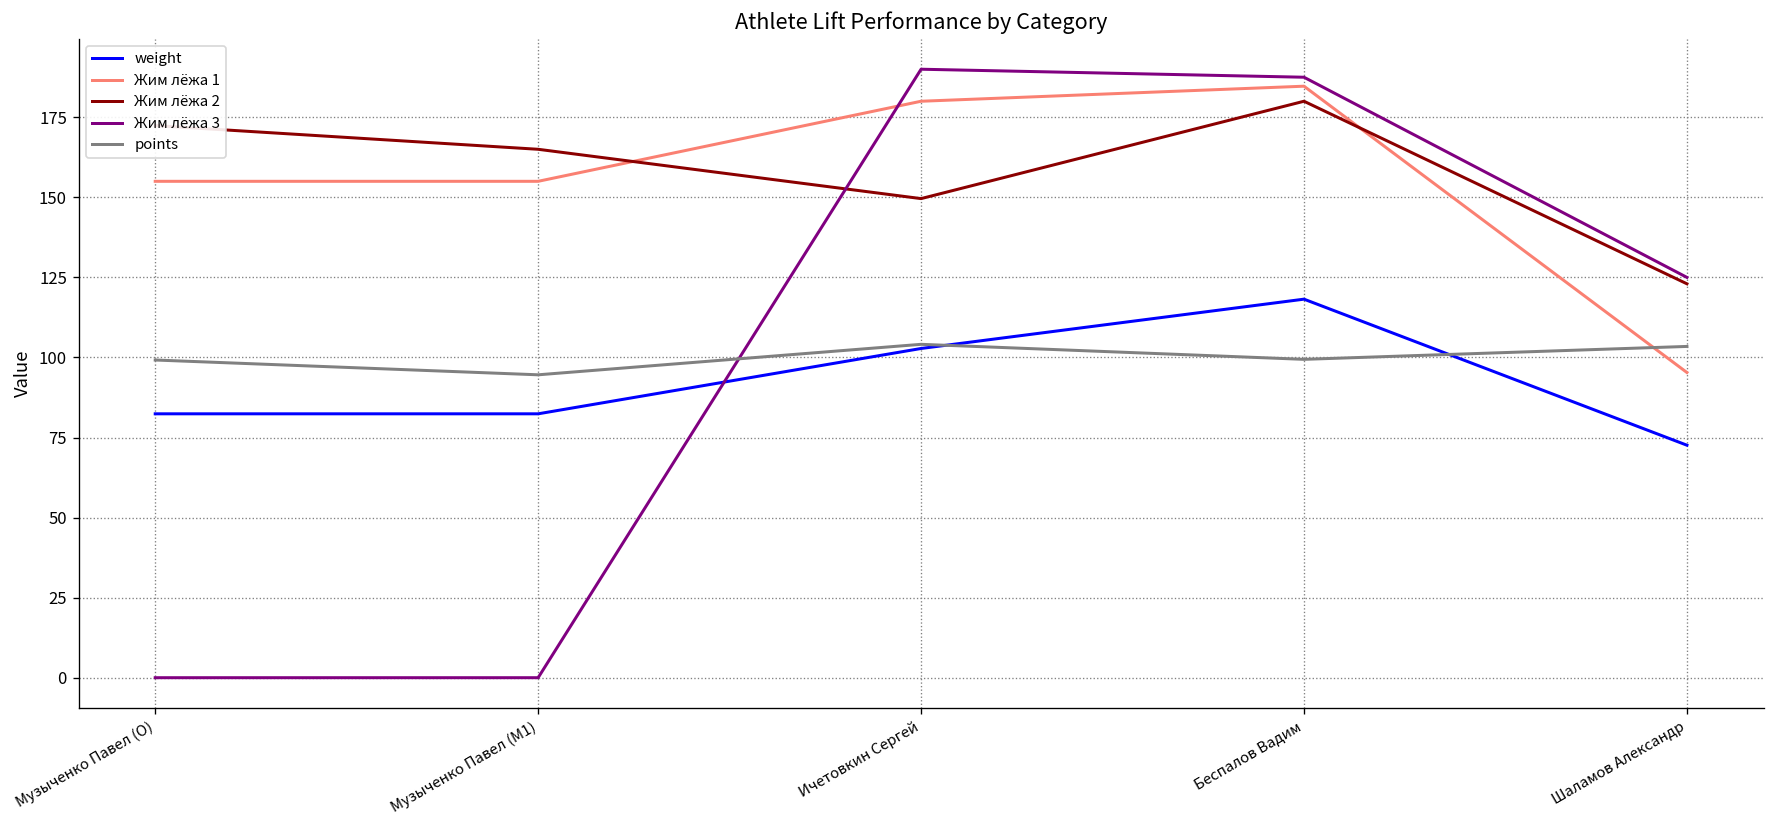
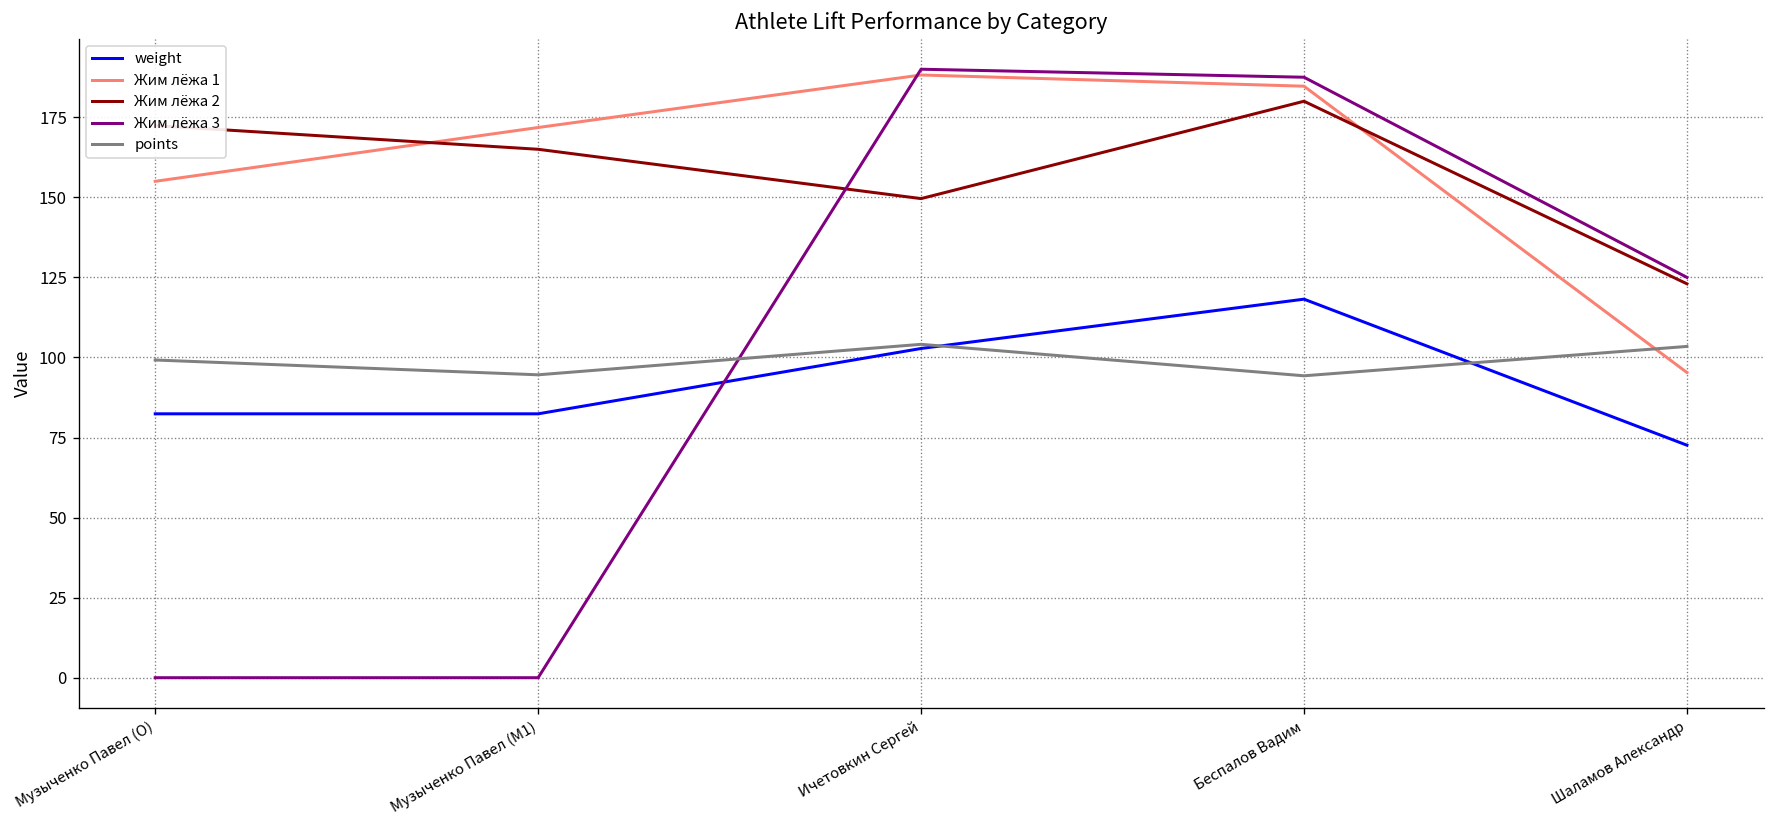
Жим лёжа 1, Музыченко Павел (M1): 155 -> 172
Жим лёжа 1, Ичетовкин Сергей: 180 -> 188
points, Беспалов Вадим: 99 -> 94
